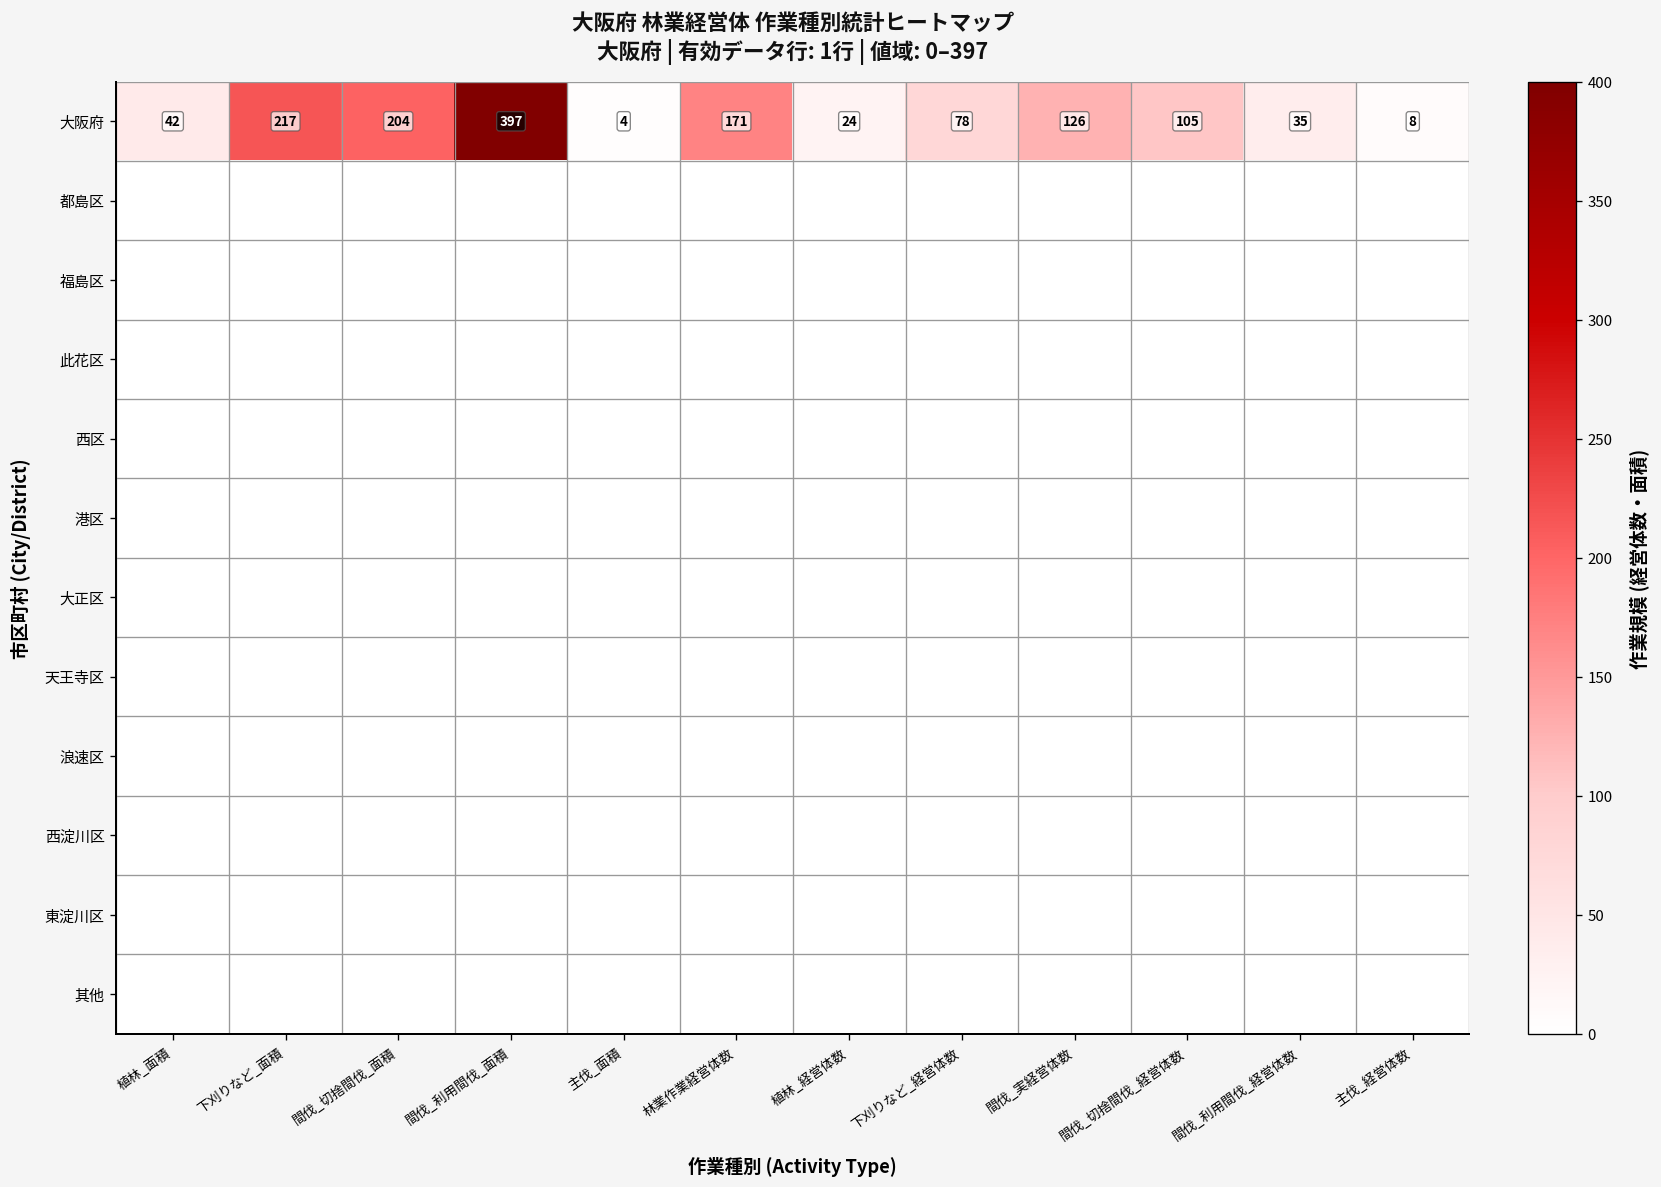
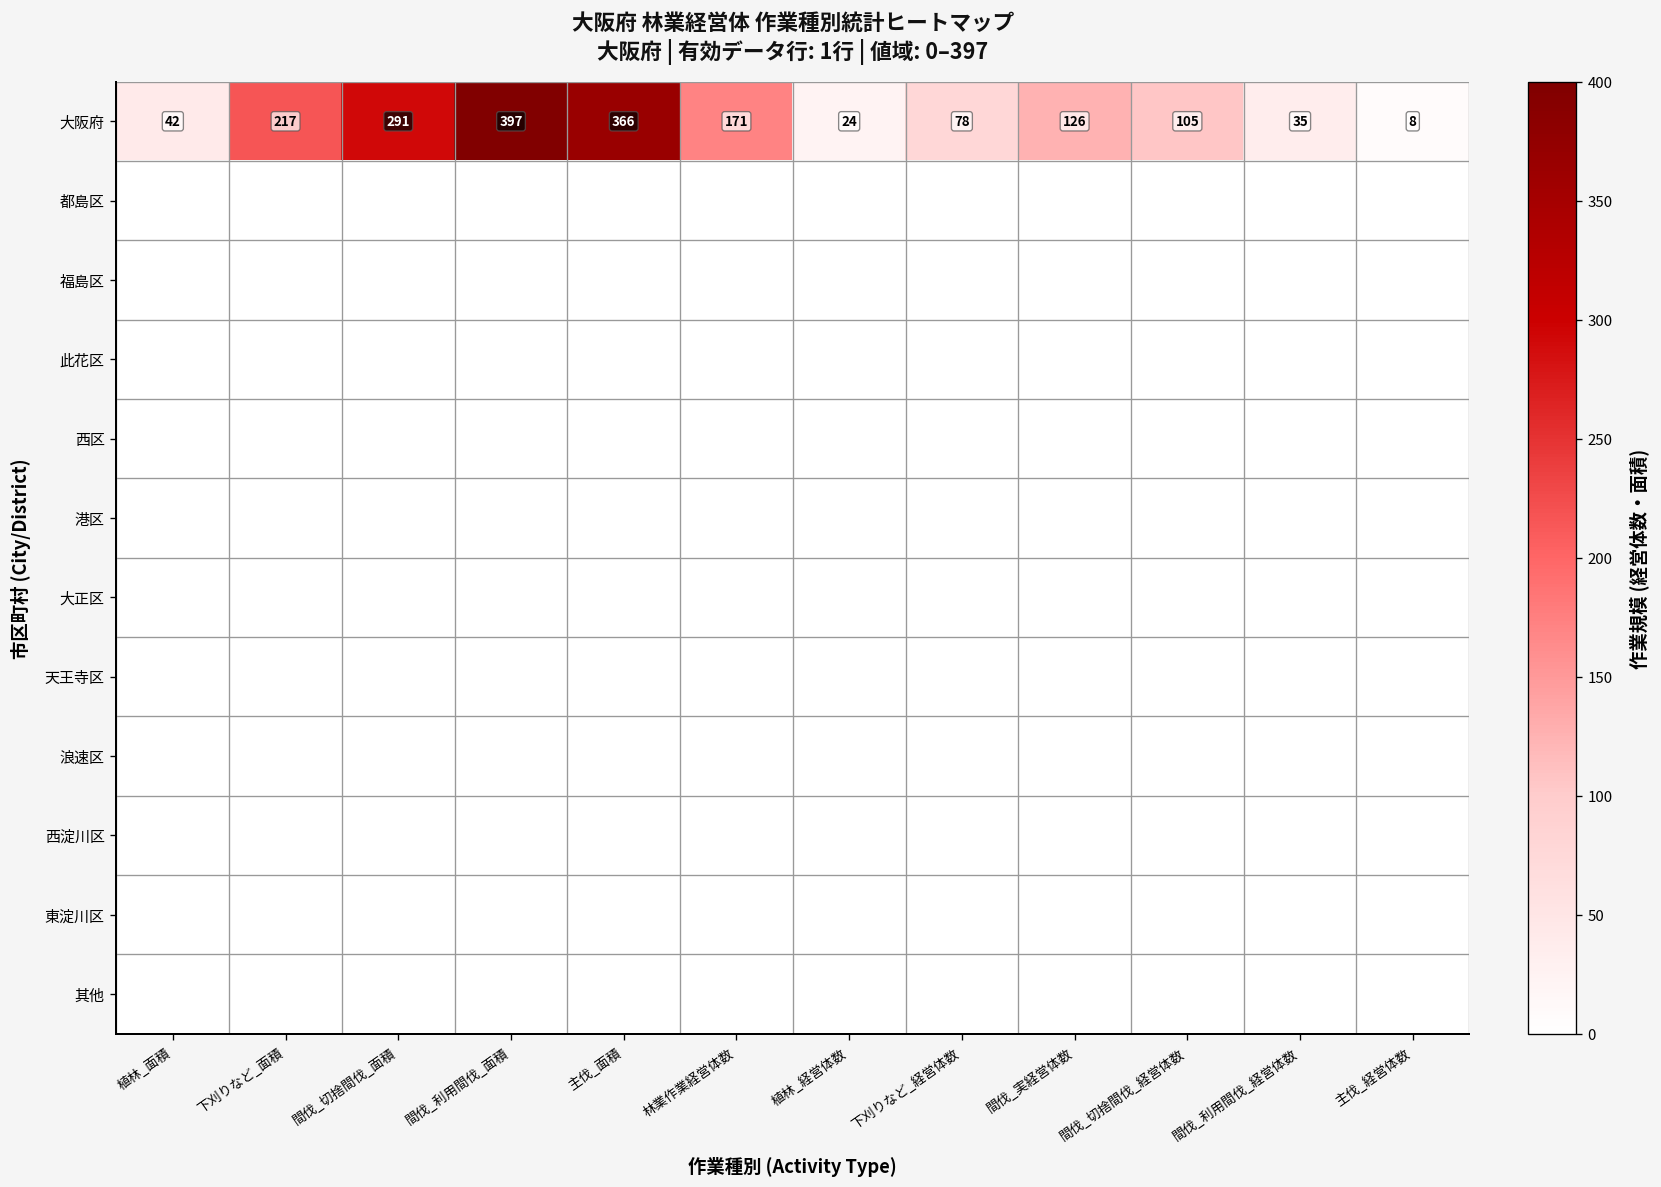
大阪府, 間伐_切捨間伐_面積: 204 -> 291
大阪府, 主伐_面積: 4 -> 366
